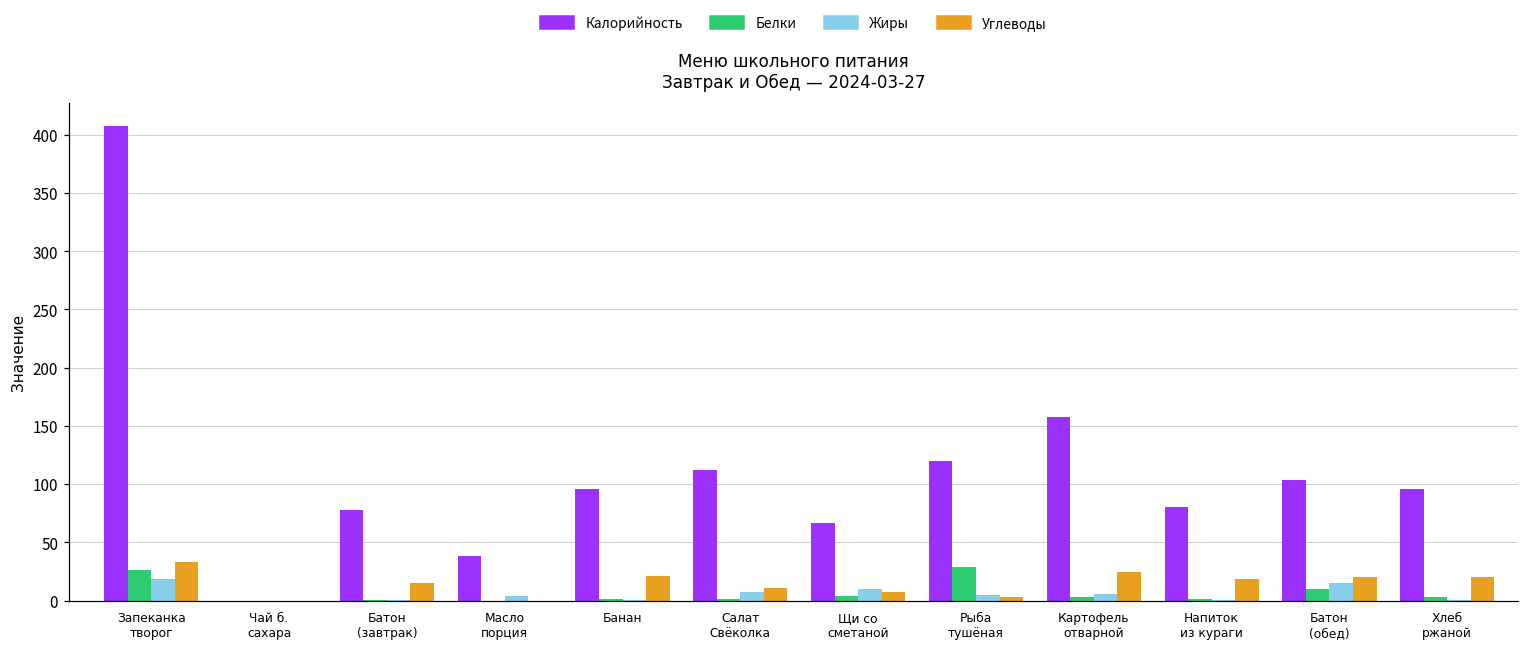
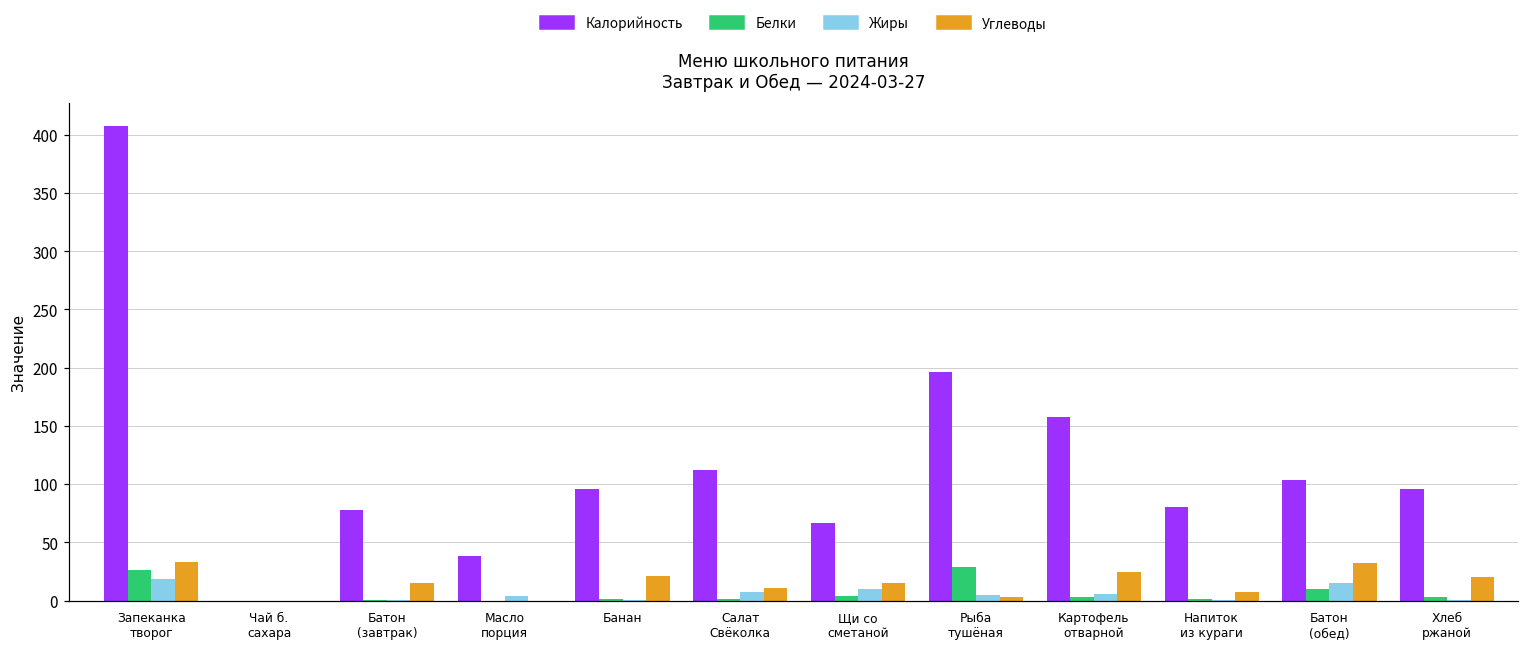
Углеводы, Щи со сметаной: 7 -> 15
Калорийность, Рыба тушёная: 120 -> 196
Углеводы, Напиток из кураги: 19 -> 7
Углеводы, Батон (обед): 20 -> 32
